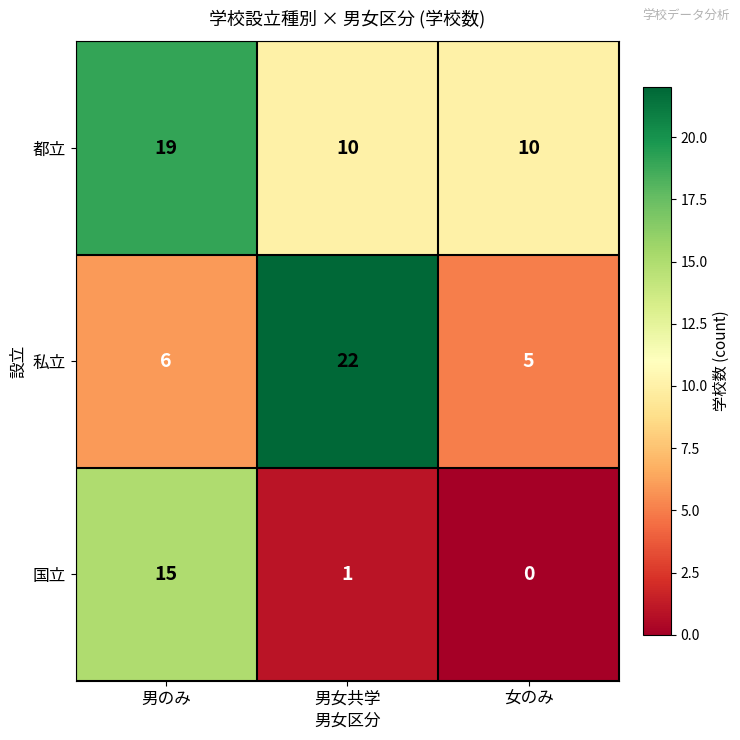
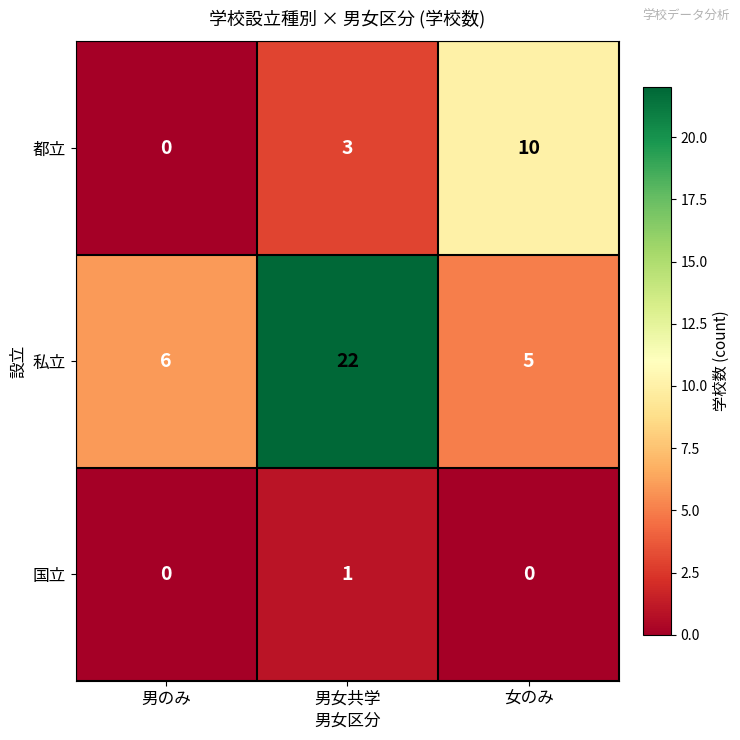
都立, 男のみ: 19 -> 0
都立, 男女共学: 10 -> 3
国立, 男のみ: 15 -> 0
